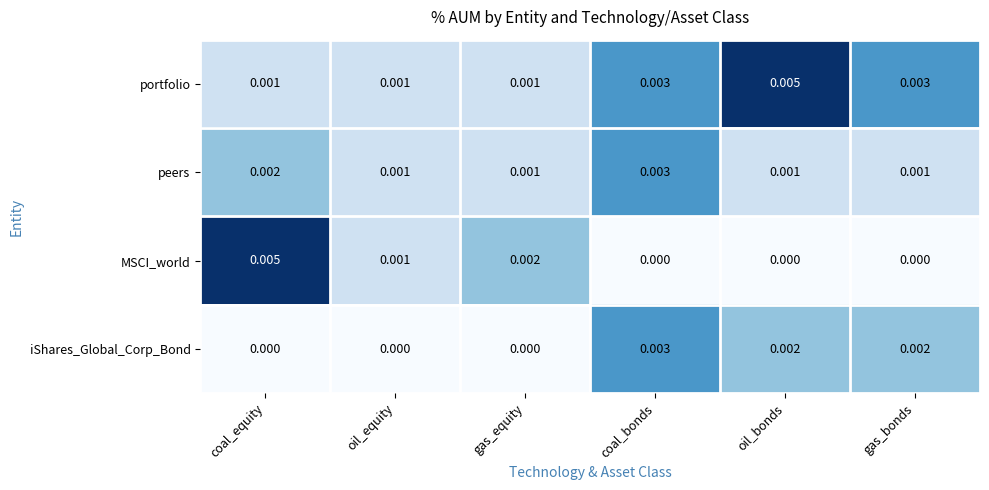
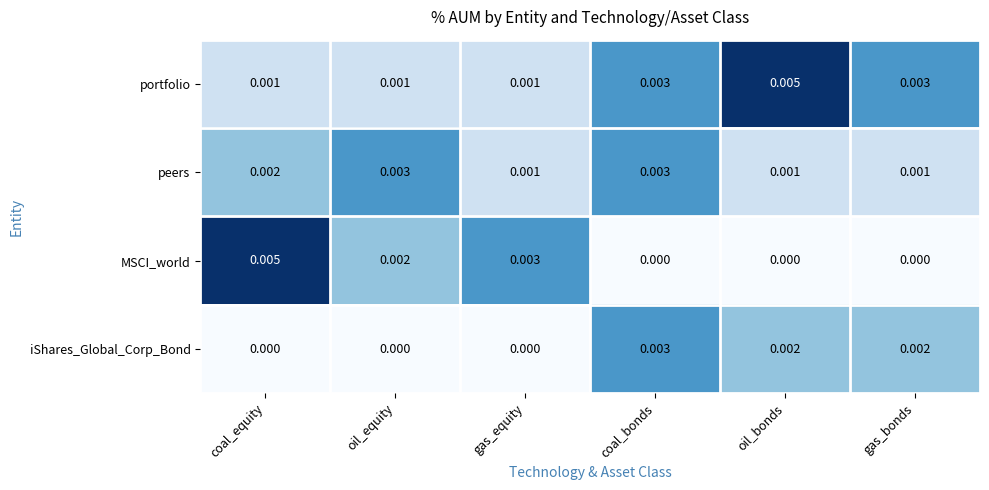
peers, oil_equity: 0.001 -> 0.003
MSCI_world, oil_equity: 0.001 -> 0.002
MSCI_world, gas_equity: 0.002 -> 0.003
